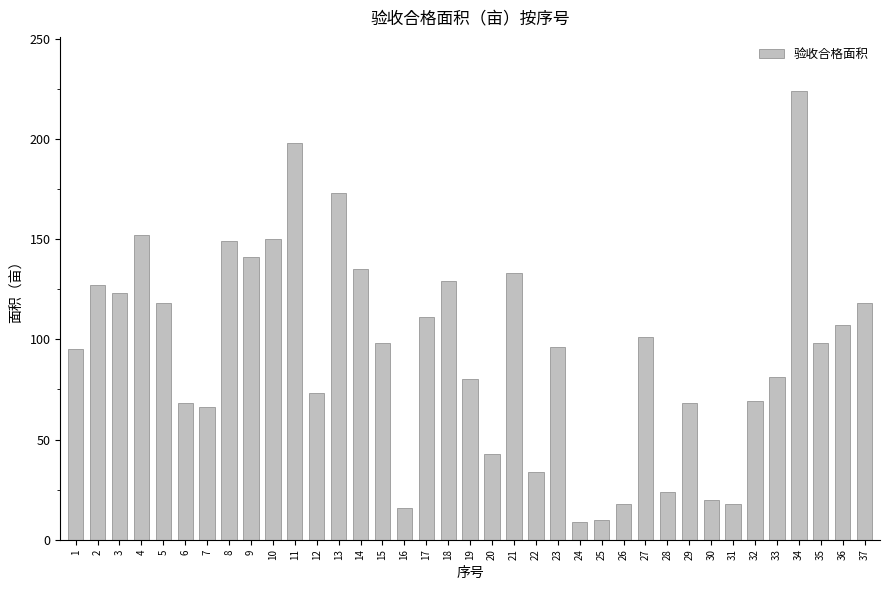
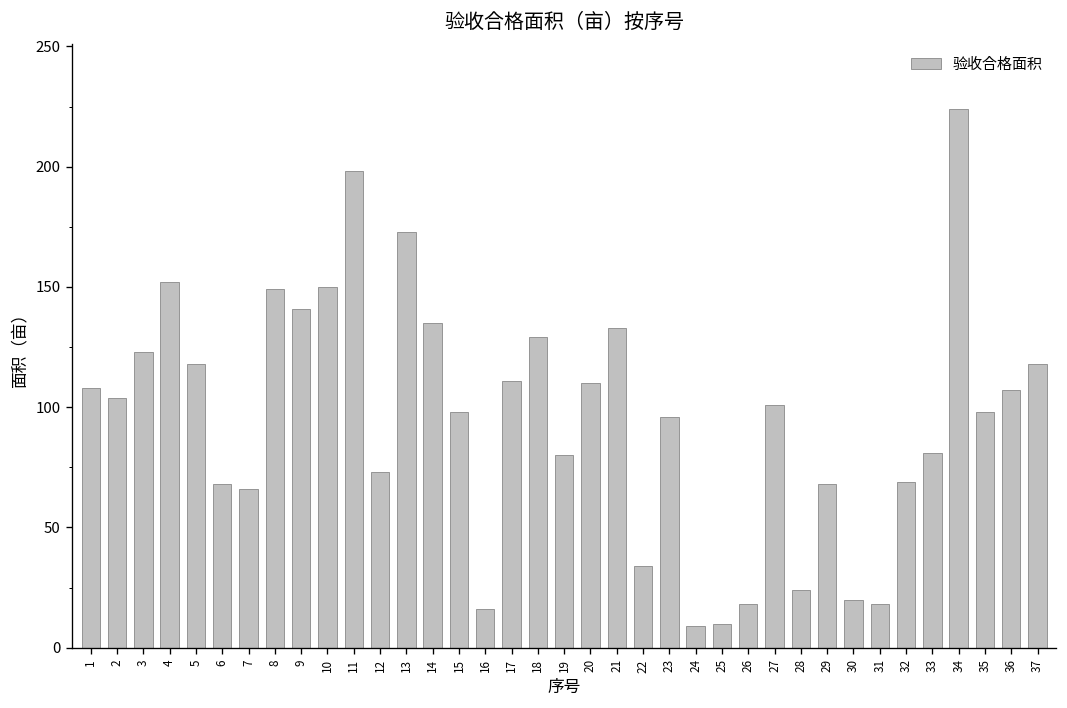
1: 95 -> 108
2: 127 -> 104
20: 43 -> 110
